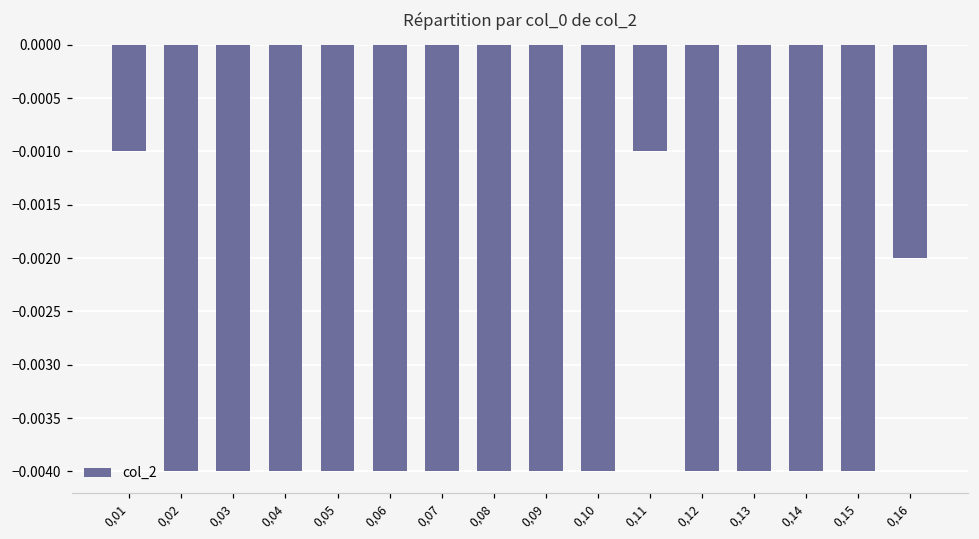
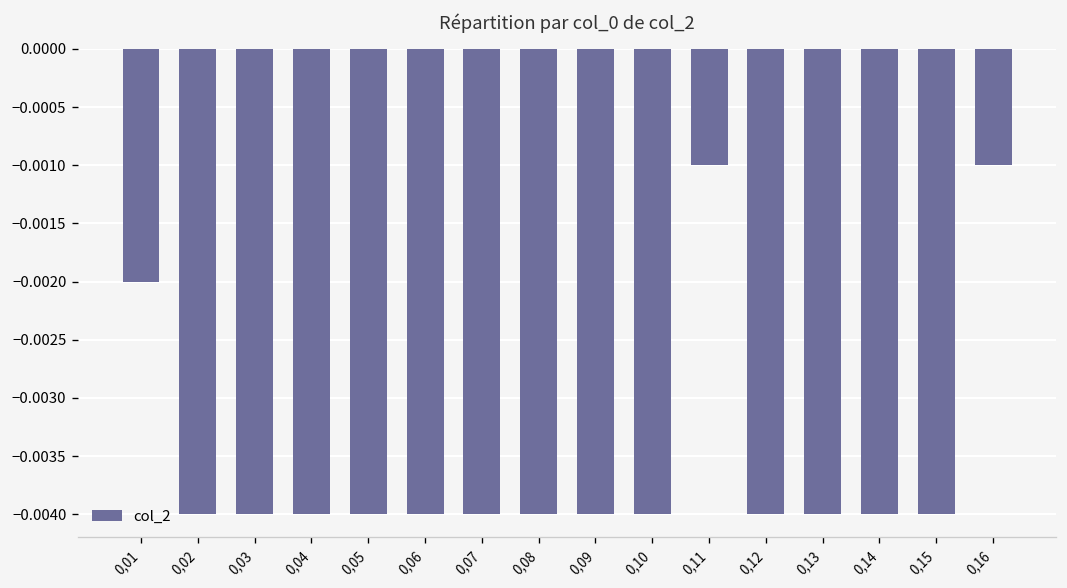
0,01: -0.001 -> -0.002
0,16: -0.002 -> -0.001
